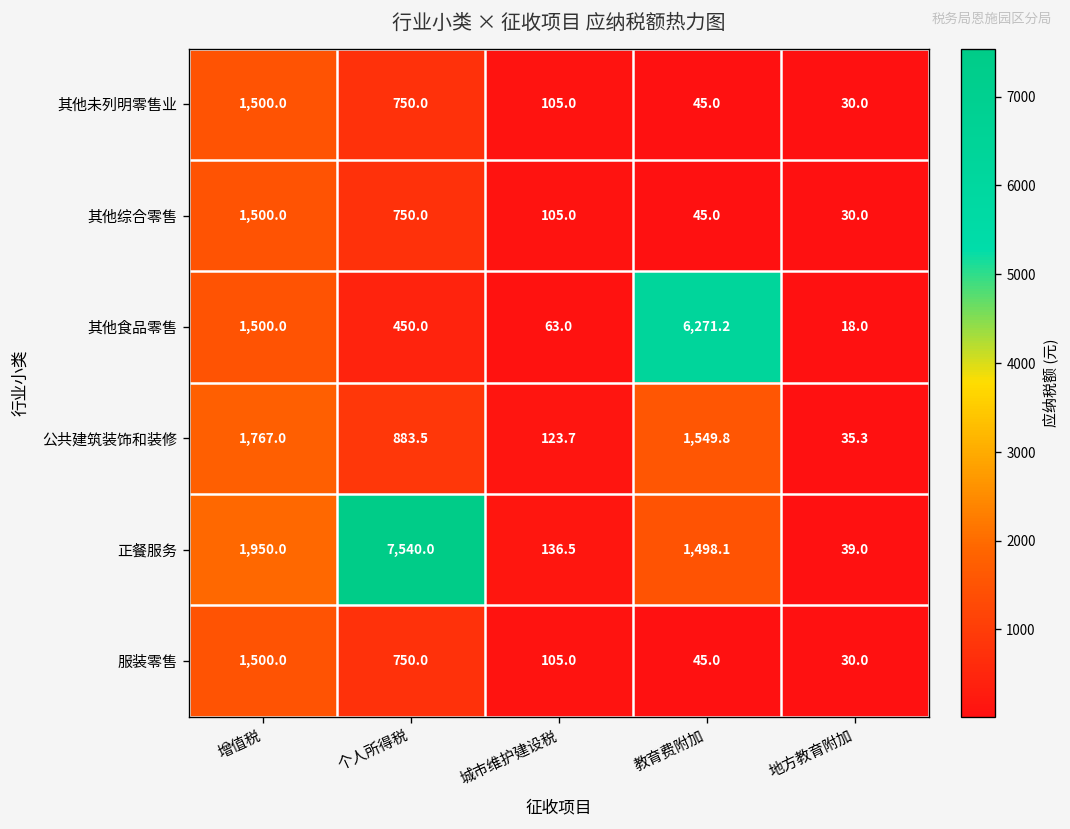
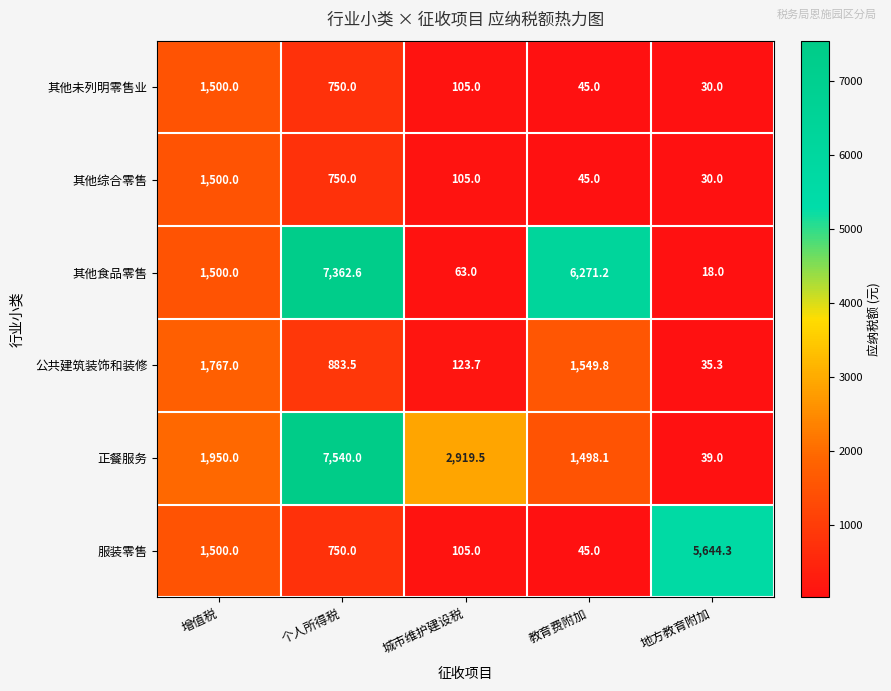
其他食品零售, 个人所得税: 450.0 -> 7,362.6
正餐服务, 城市维护建设税: 136.5 -> 2,919.5
服装零售, 地方教育附加: 30.0 -> 5,644.3
